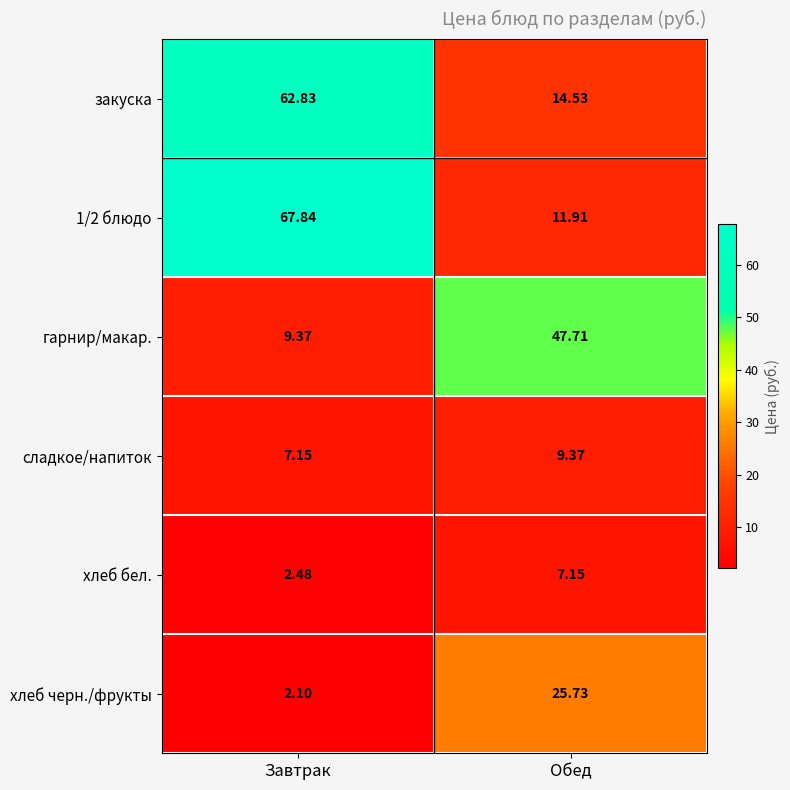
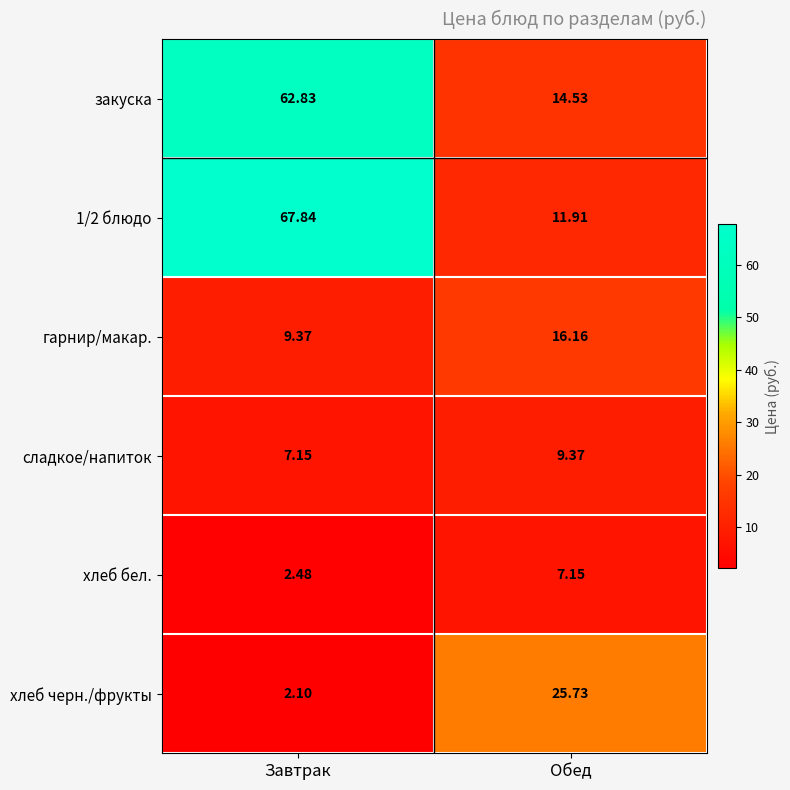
гарнир/макар., Обед: 47.71 -> 16.16
